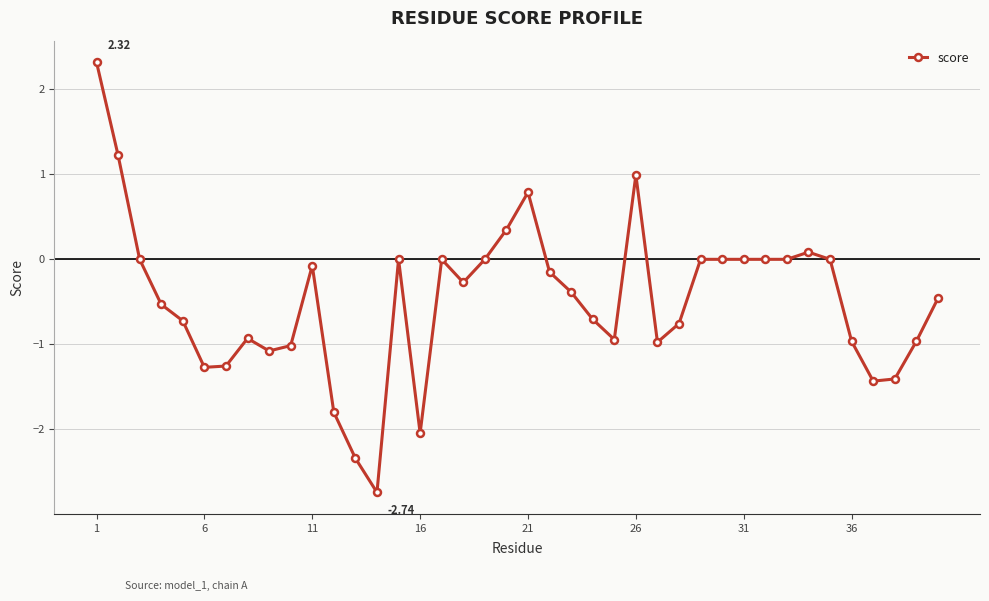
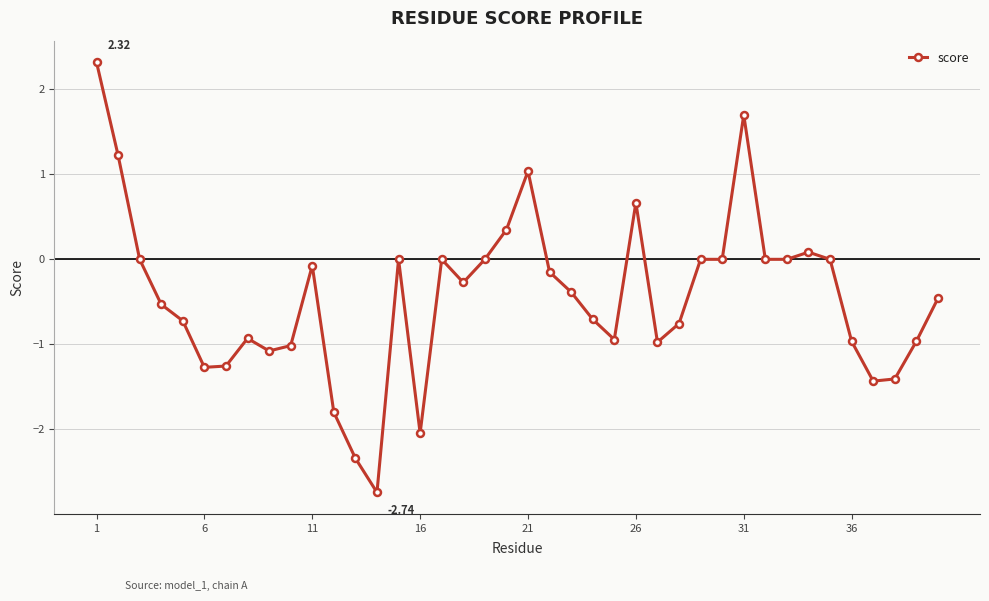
21: 0.8 -> 1.0
26: 1.0 -> 0.7
31: 0.0 -> 1.7
